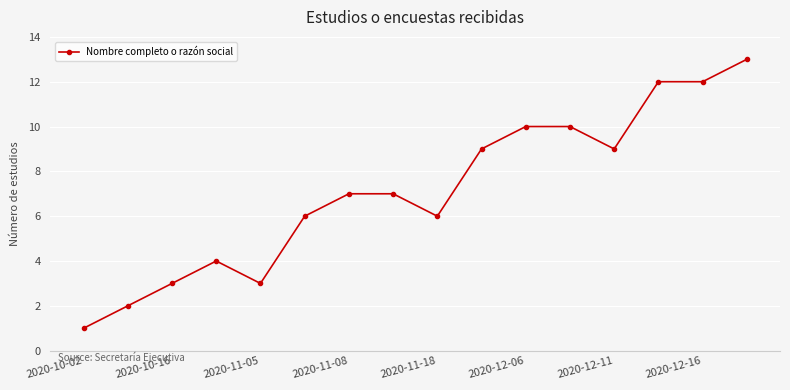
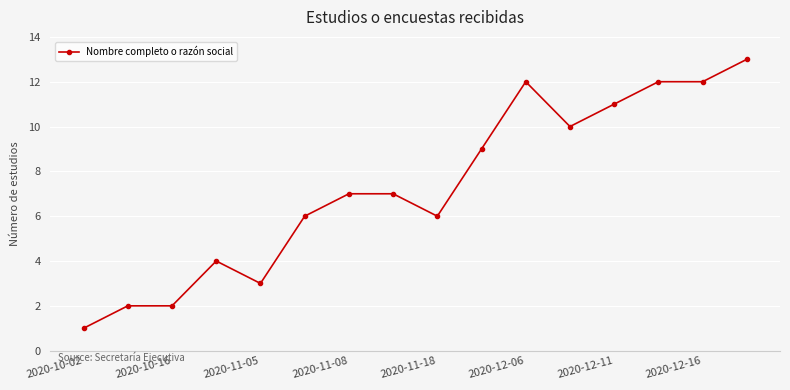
2020-10-16: 3 -> 2
2020-12-06: 10 -> 12
2020-12-11: 9 -> 11
